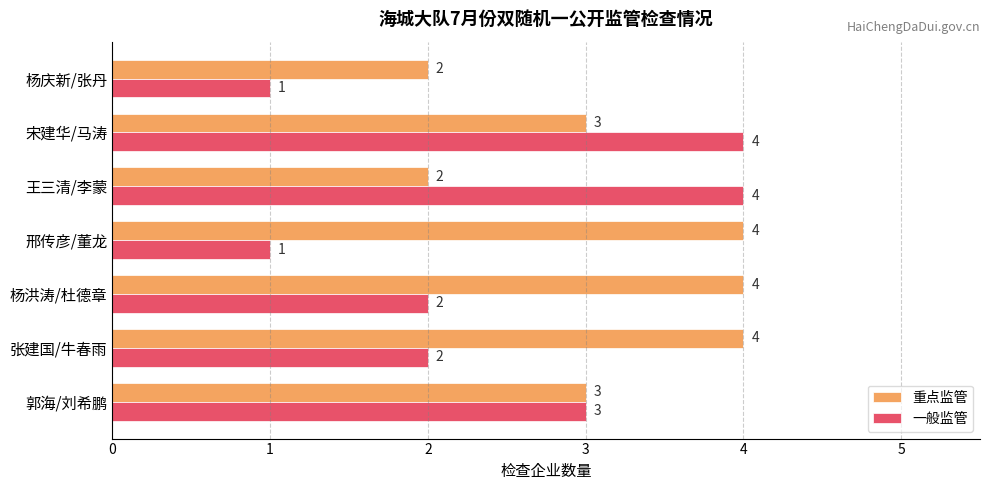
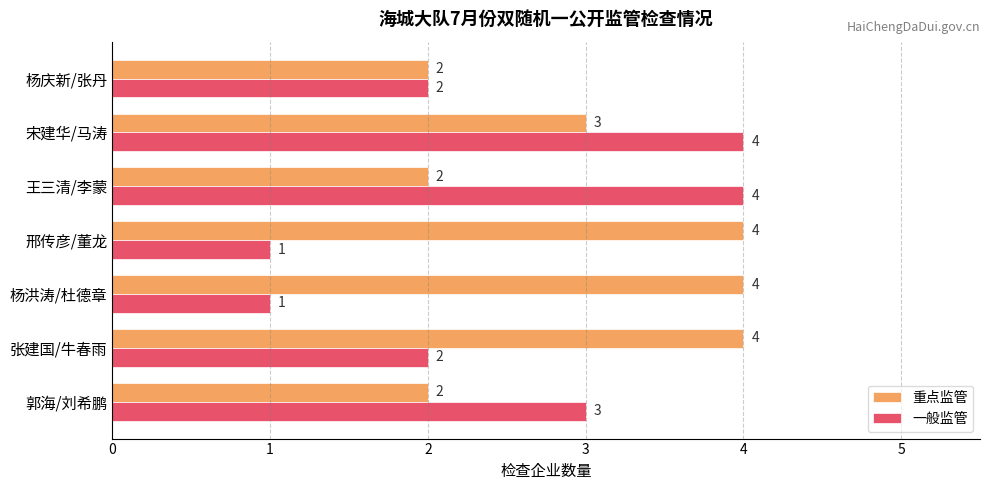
一般监管, 杨庆新/张丹: 1 -> 2
一般监管, 杨洪涛/杜德章: 2 -> 1
重点监管, 郭海/刘希鹏: 3 -> 2
